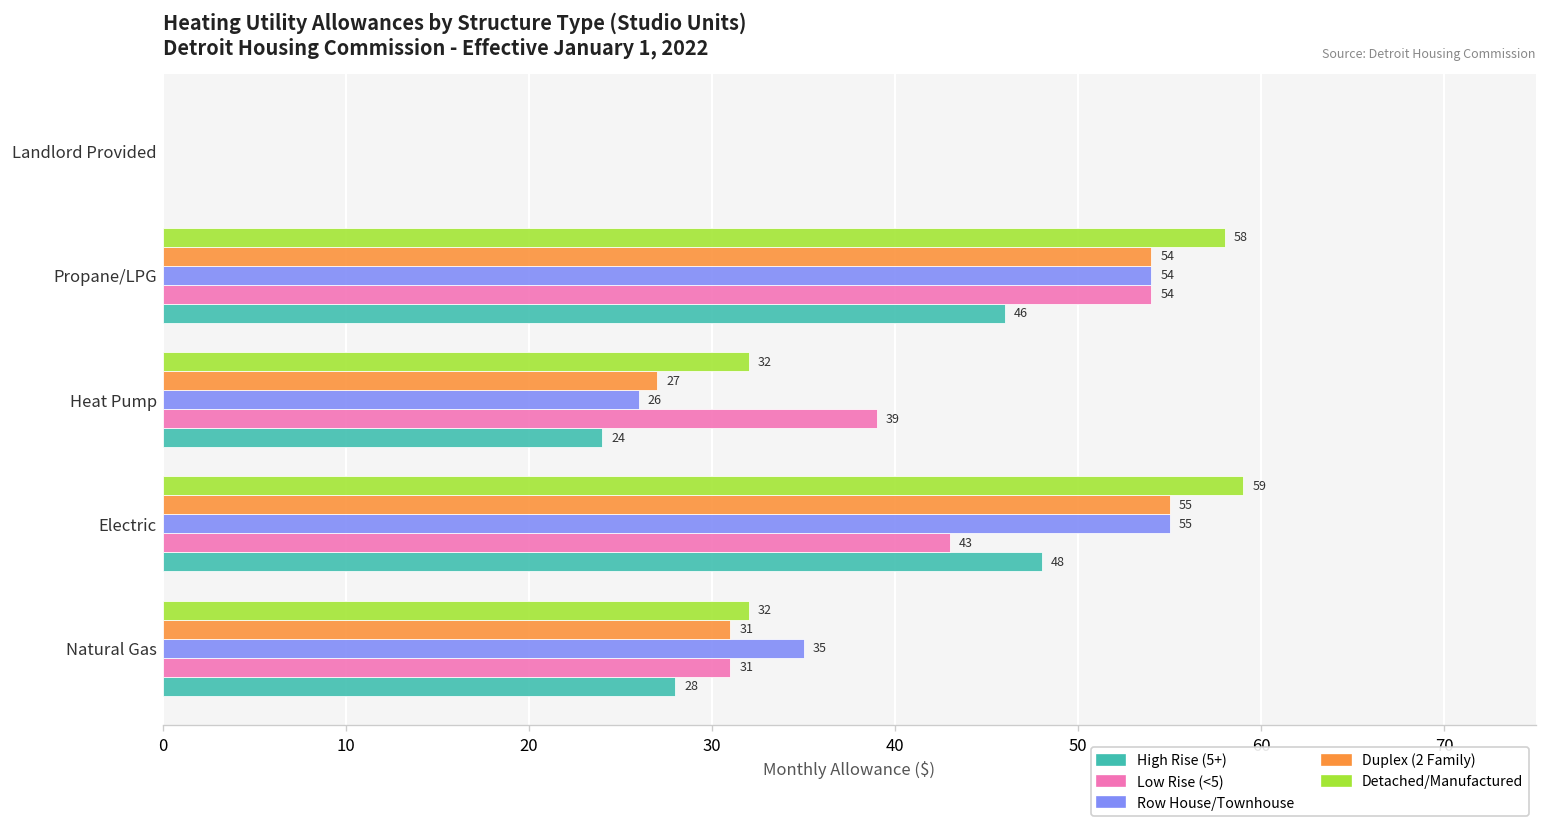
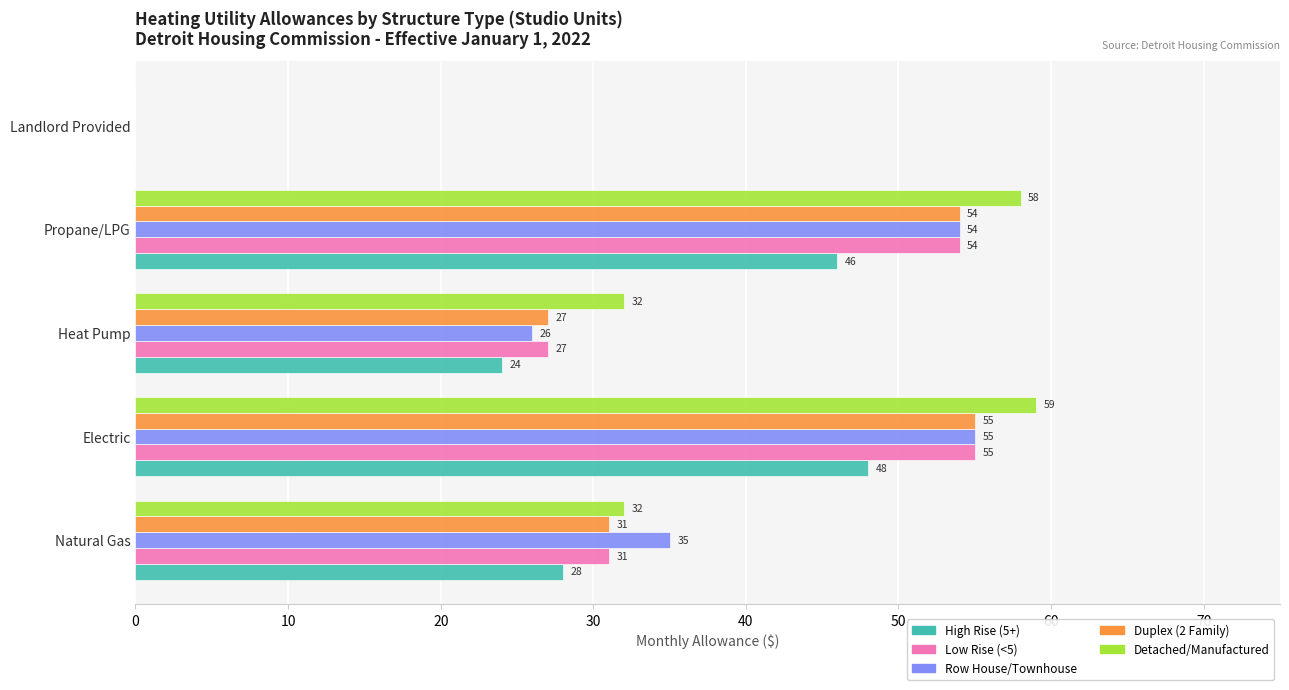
Low Rise (<5), Heat Pump: 39 -> 27
Low Rise (<5), Electric: 43 -> 55
